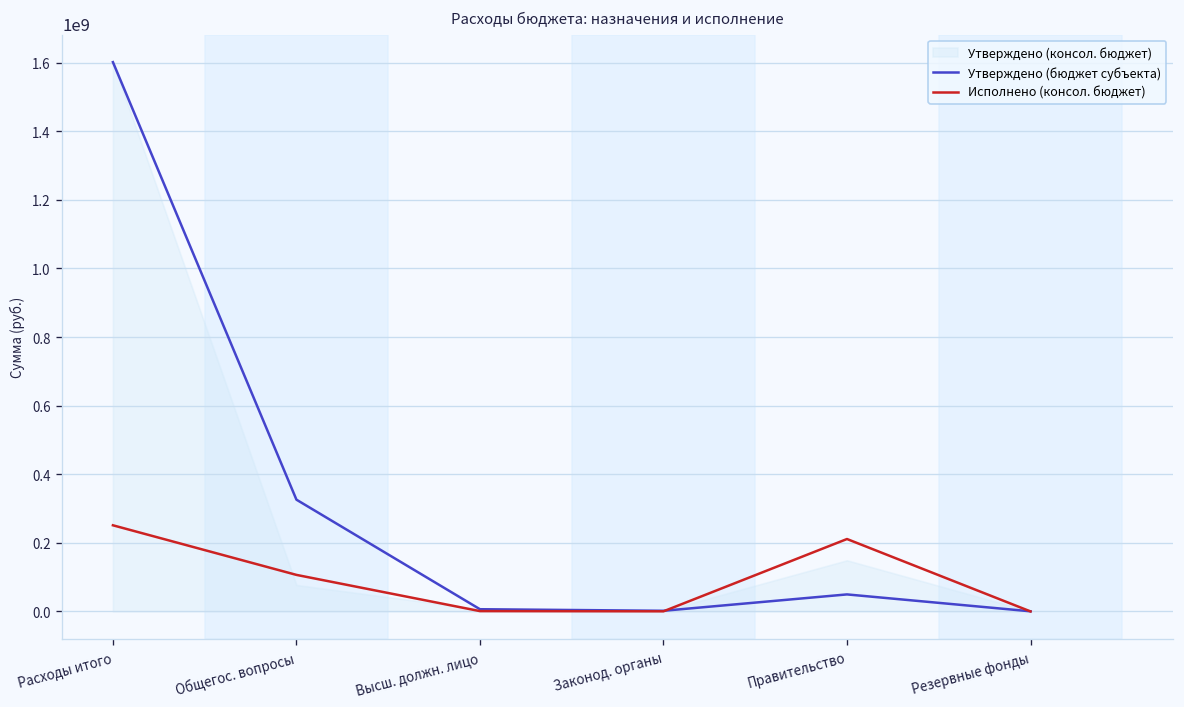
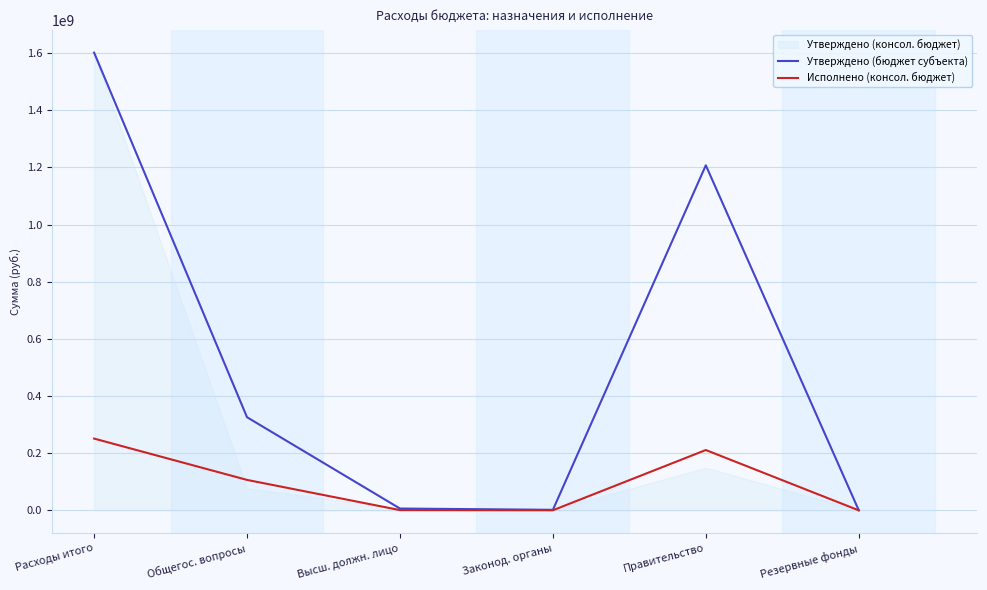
Утверждено (бюджет субъекта), Правительство: 50000000 -> 1210000000
